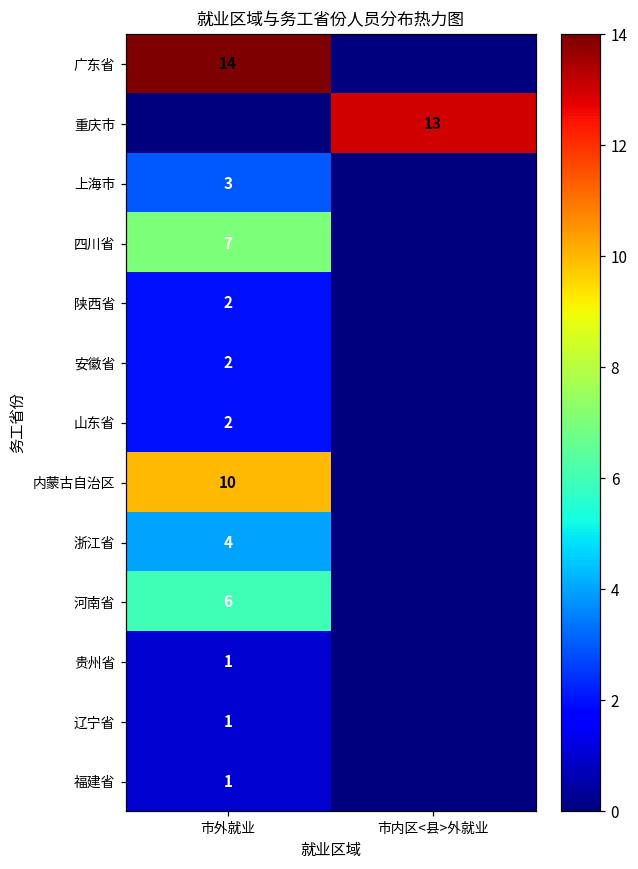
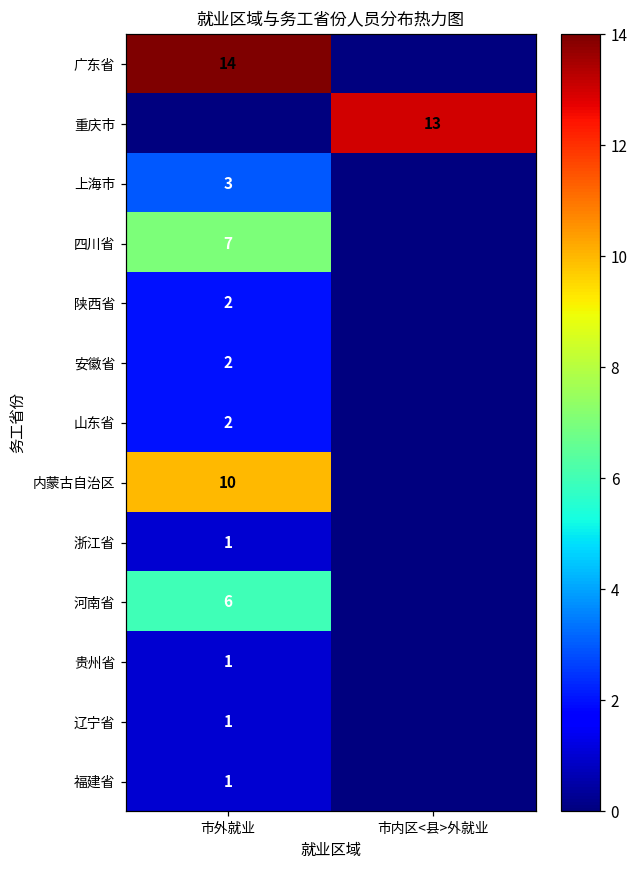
浙江省, 市外就业: 4 -> 1
